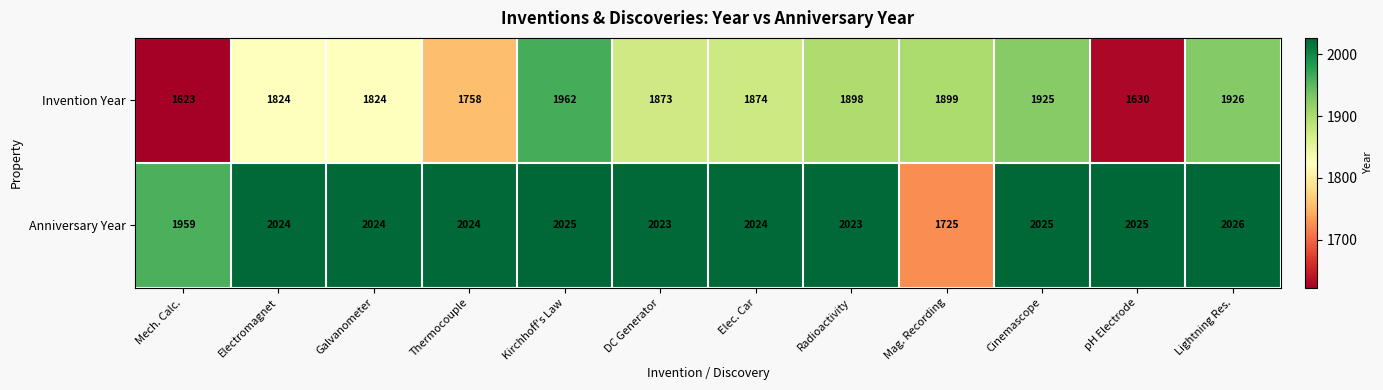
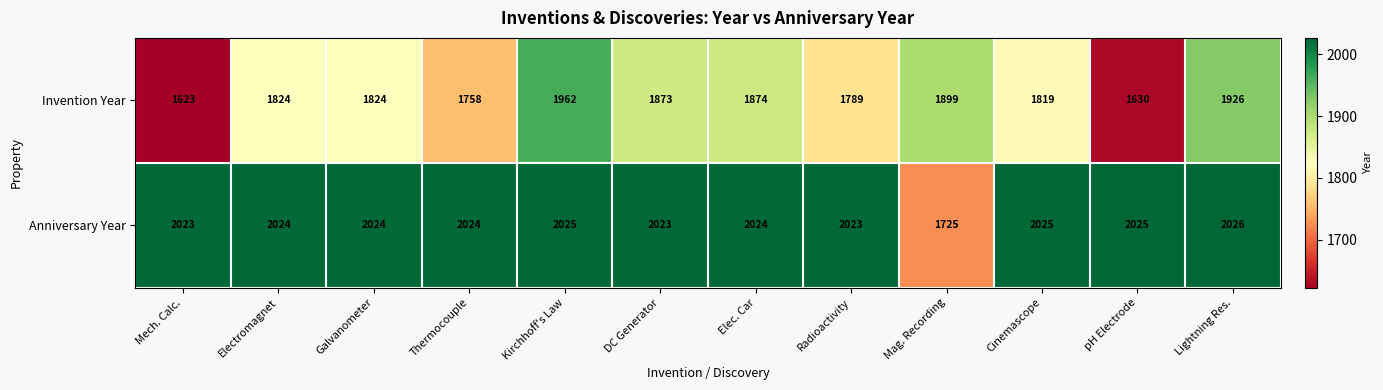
Invention Year, Radioactivity: 1898 -> 1789
Invention Year, Cinemascope: 1925 -> 1819
Anniversary Year, Mech. Calc.: 1959 -> 2023
